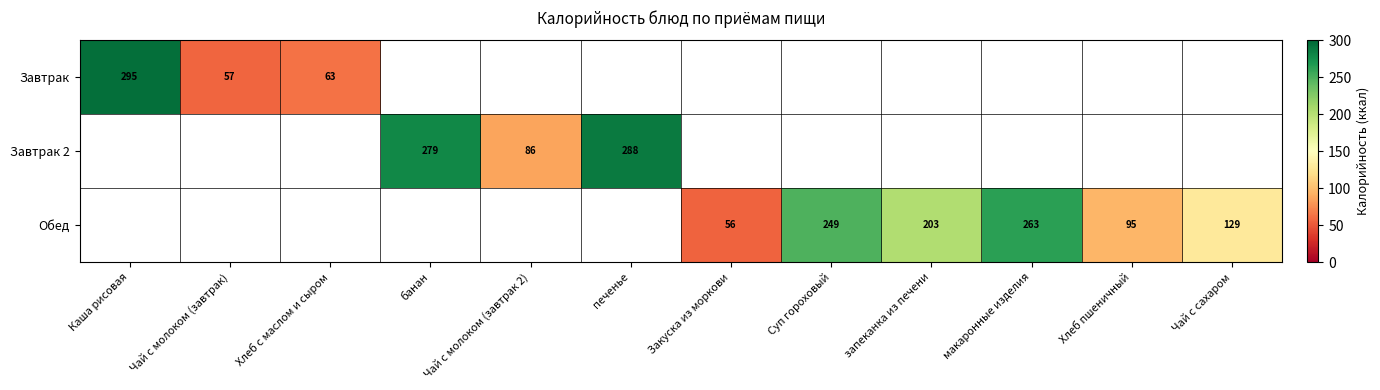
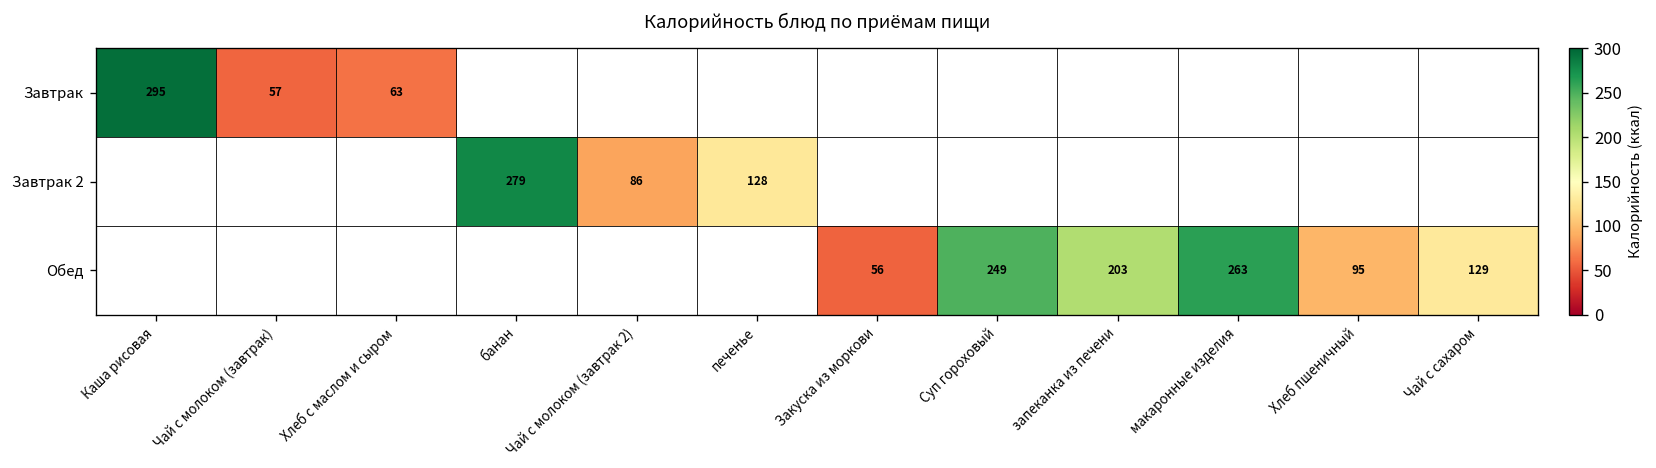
Завтрак 2, печенье: 288 -> 128
